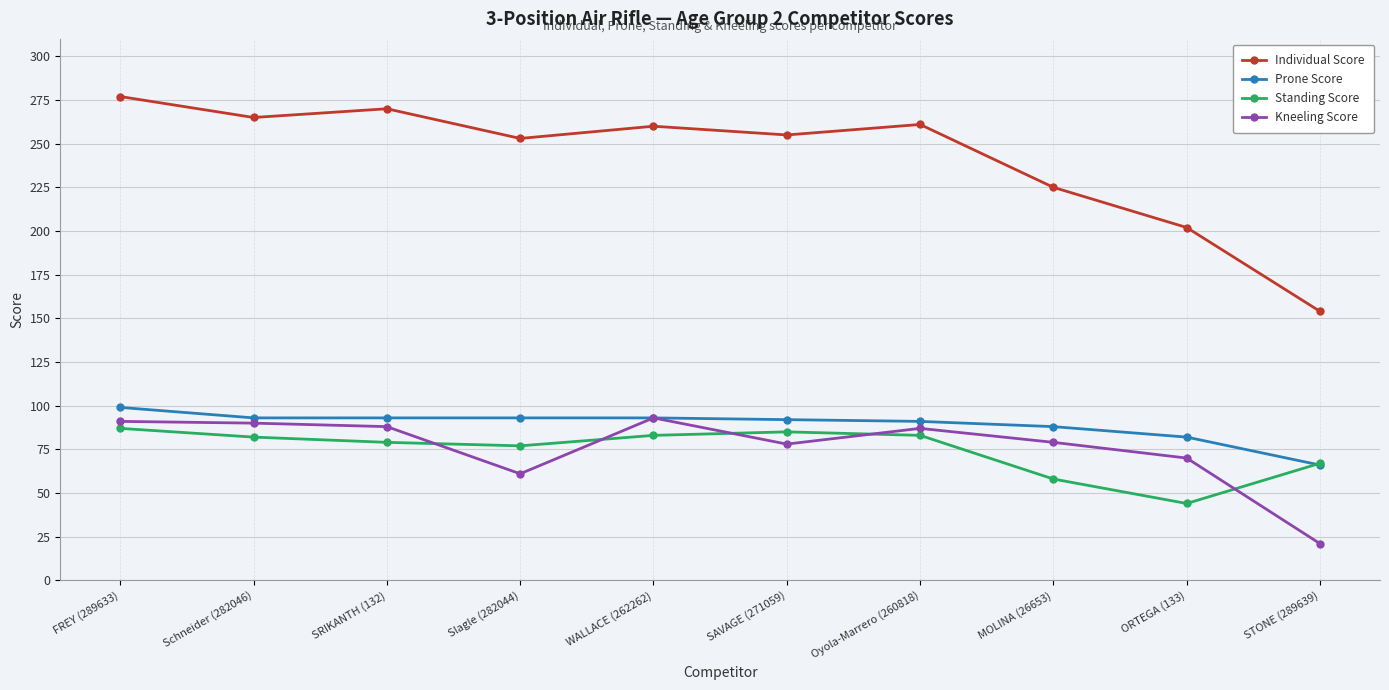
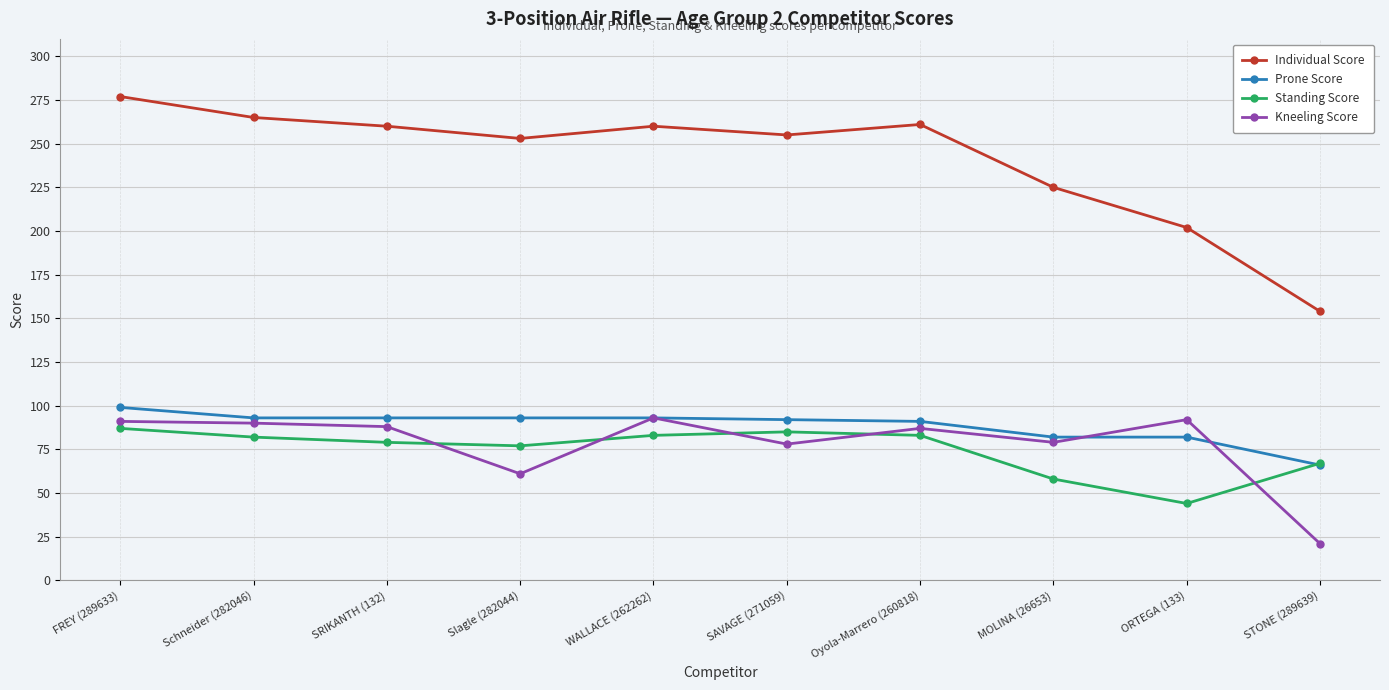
Individual Score, SRIKANTH (132): 270 -> 260
Prone Score, MOLINA (26653): 88 -> 82
Kneeling Score, ORTEGA (133): 70 -> 92
